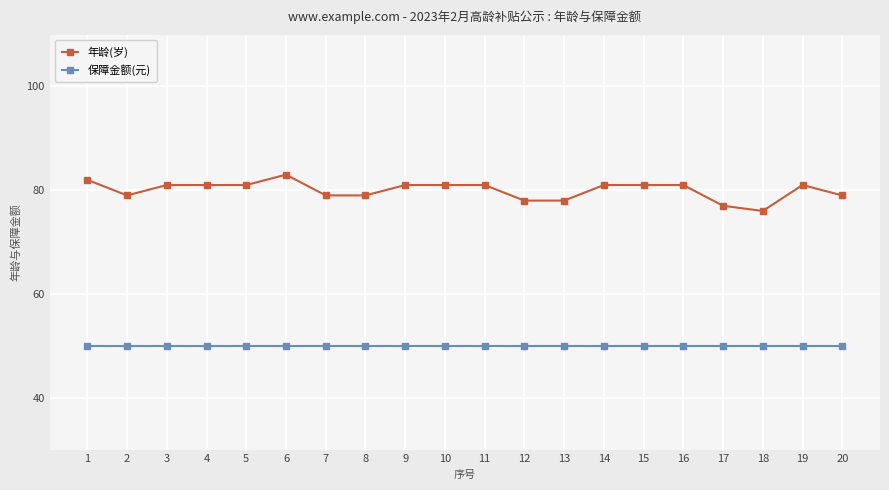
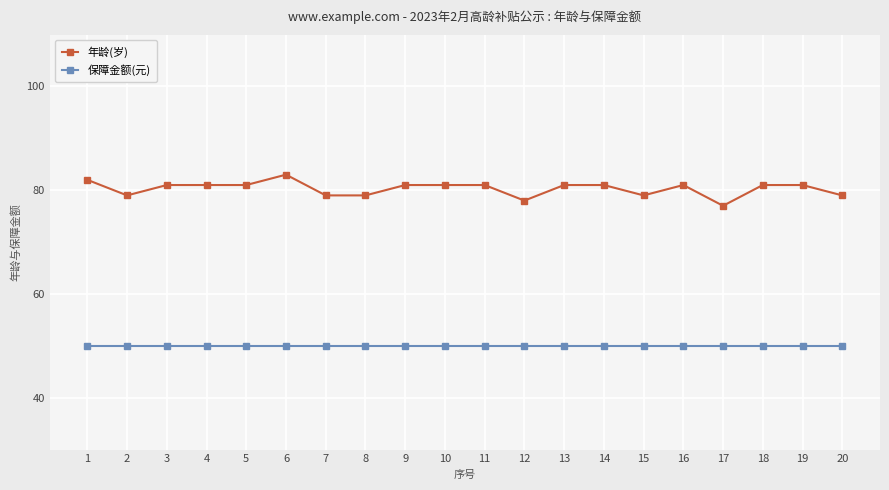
年龄(岁), 13: 78 -> 81
年龄(岁), 15: 81 -> 79
年龄(岁), 18: 76 -> 81
